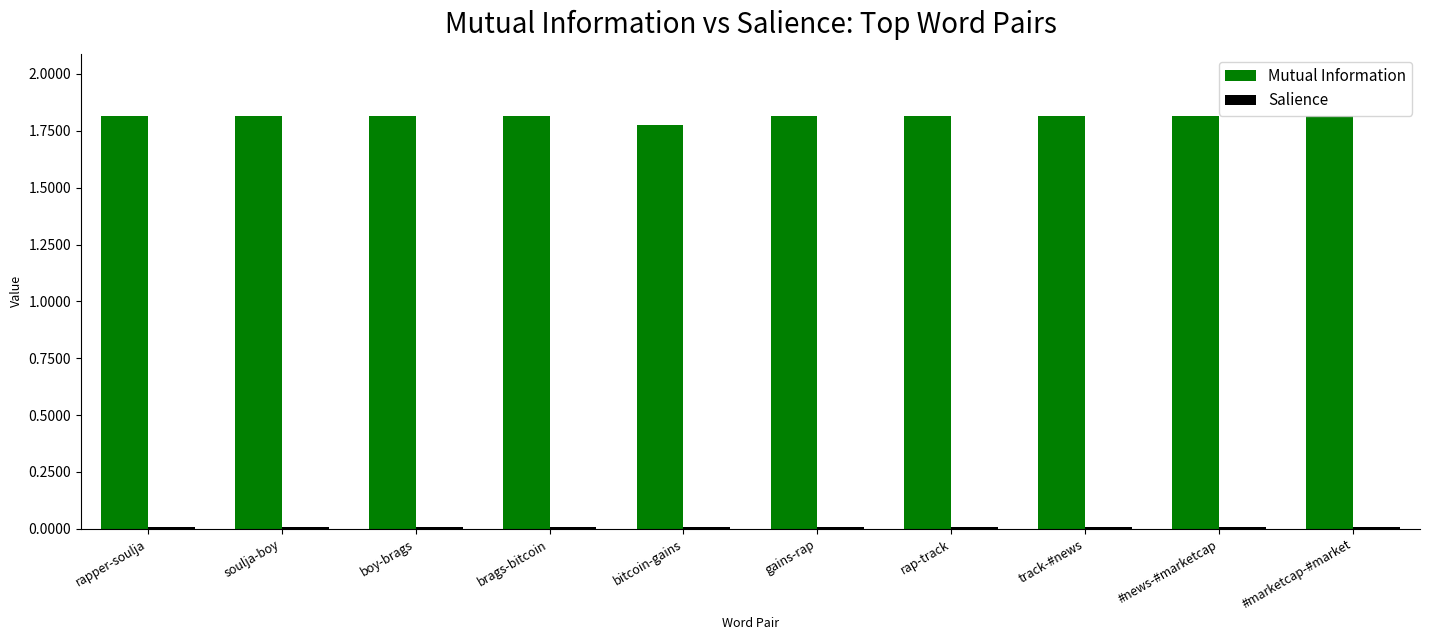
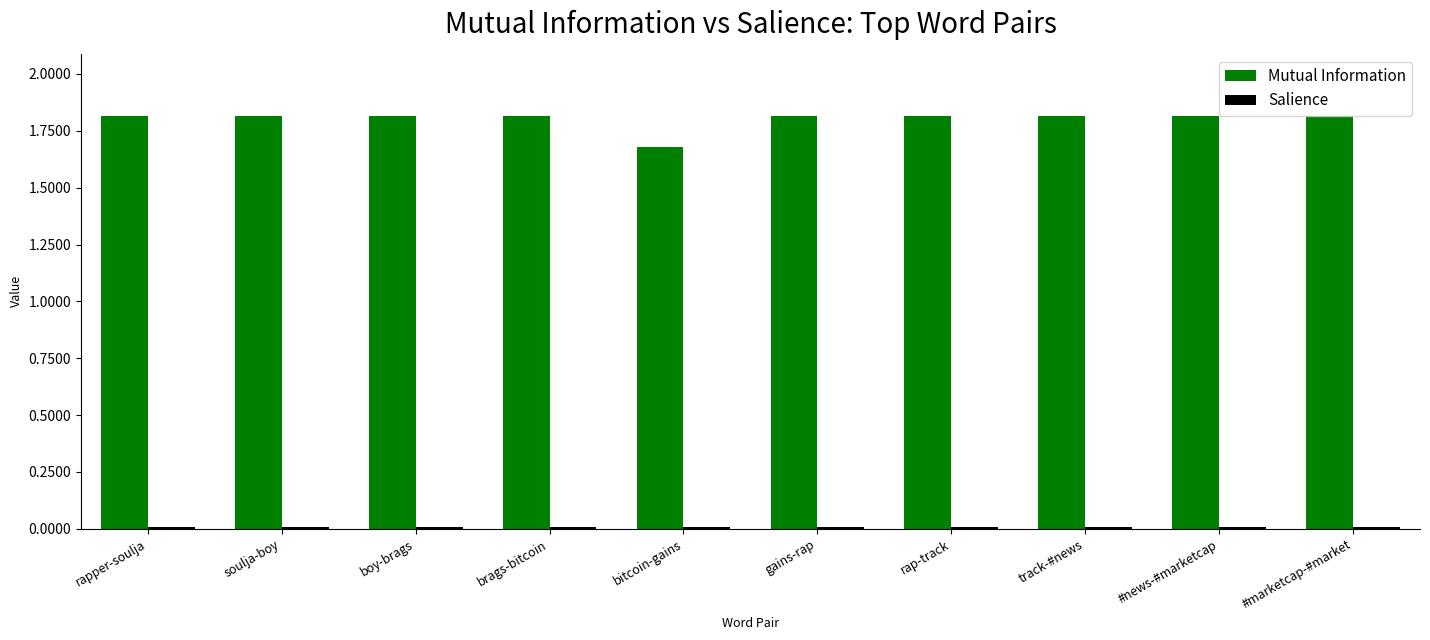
Mutual Information, bitcoin-gains: 1.78 -> 1.68
